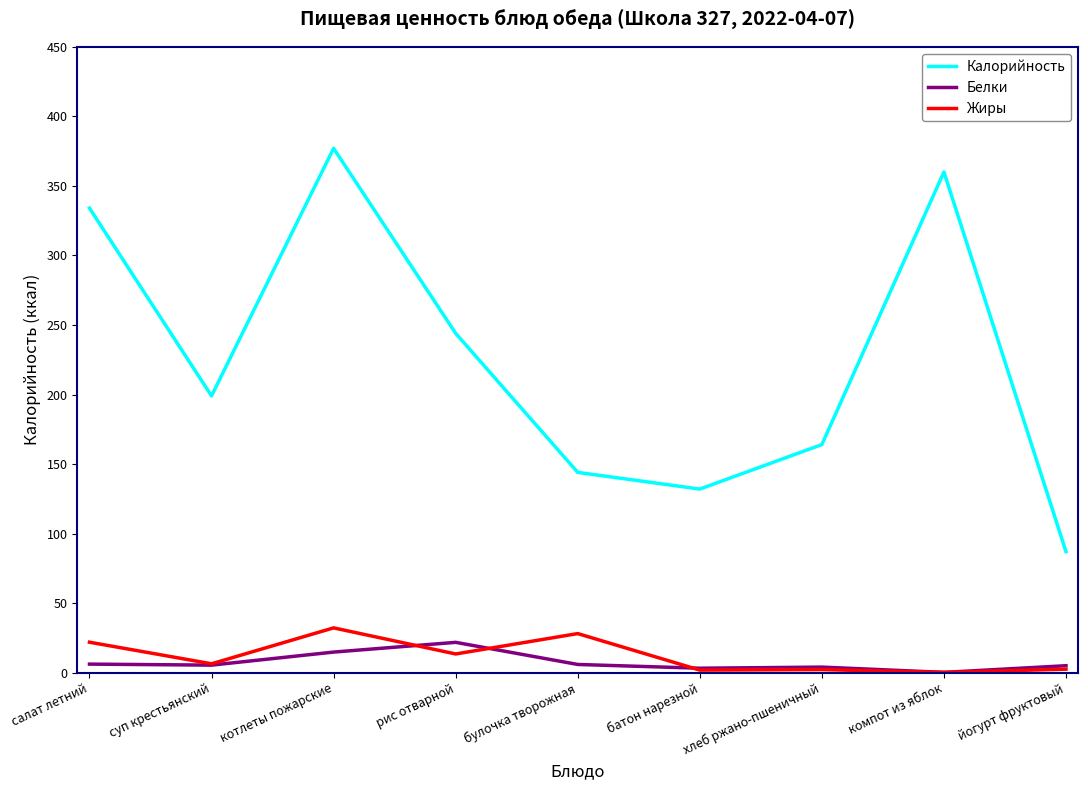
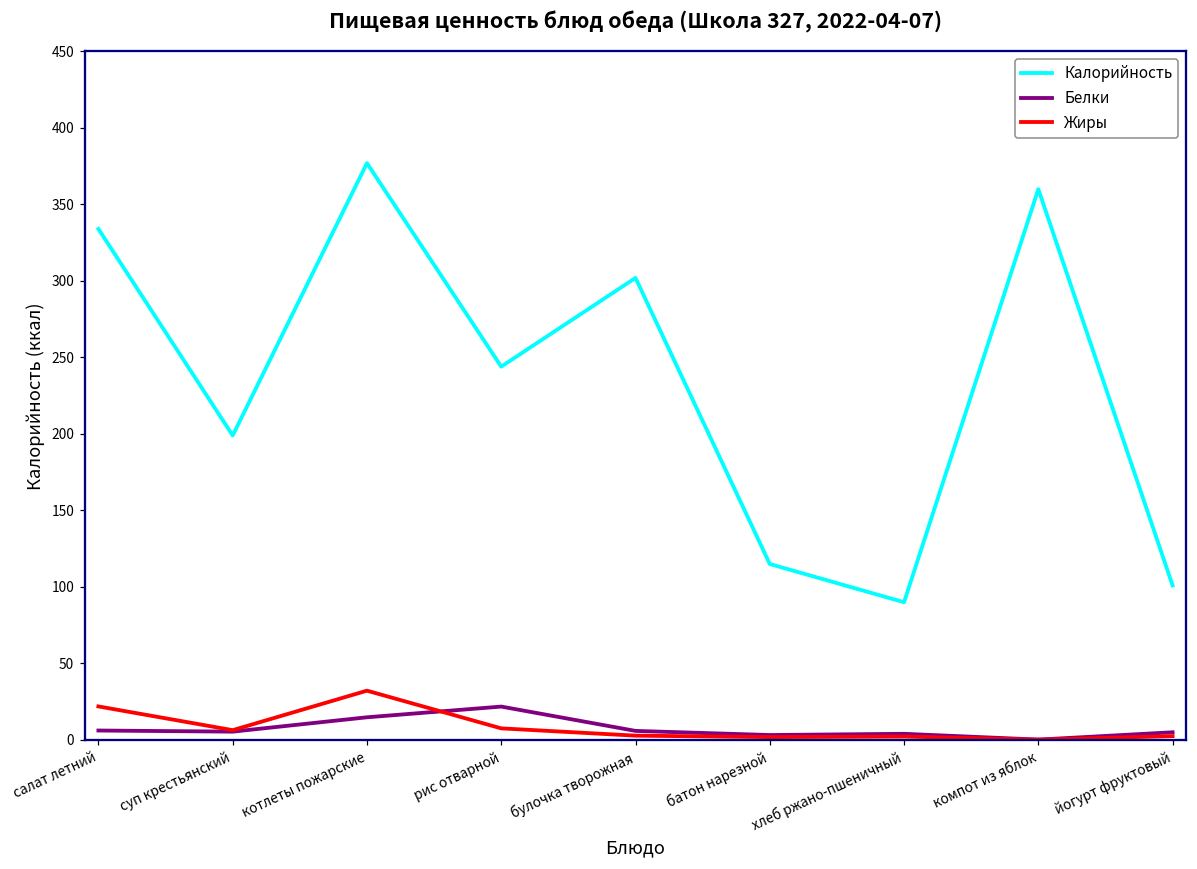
Жиры, рис отварной: 13 -> 8
Калорийность, булочка творожная: 144 -> 302
Жиры, булочка творожная: 28 -> 3
Калорийность, батон нарезной: 132 -> 115
Калорийность, хлеб ржано-пшеничный: 164 -> 90
Калорийность, йогурт фруктовый: 87 -> 101
